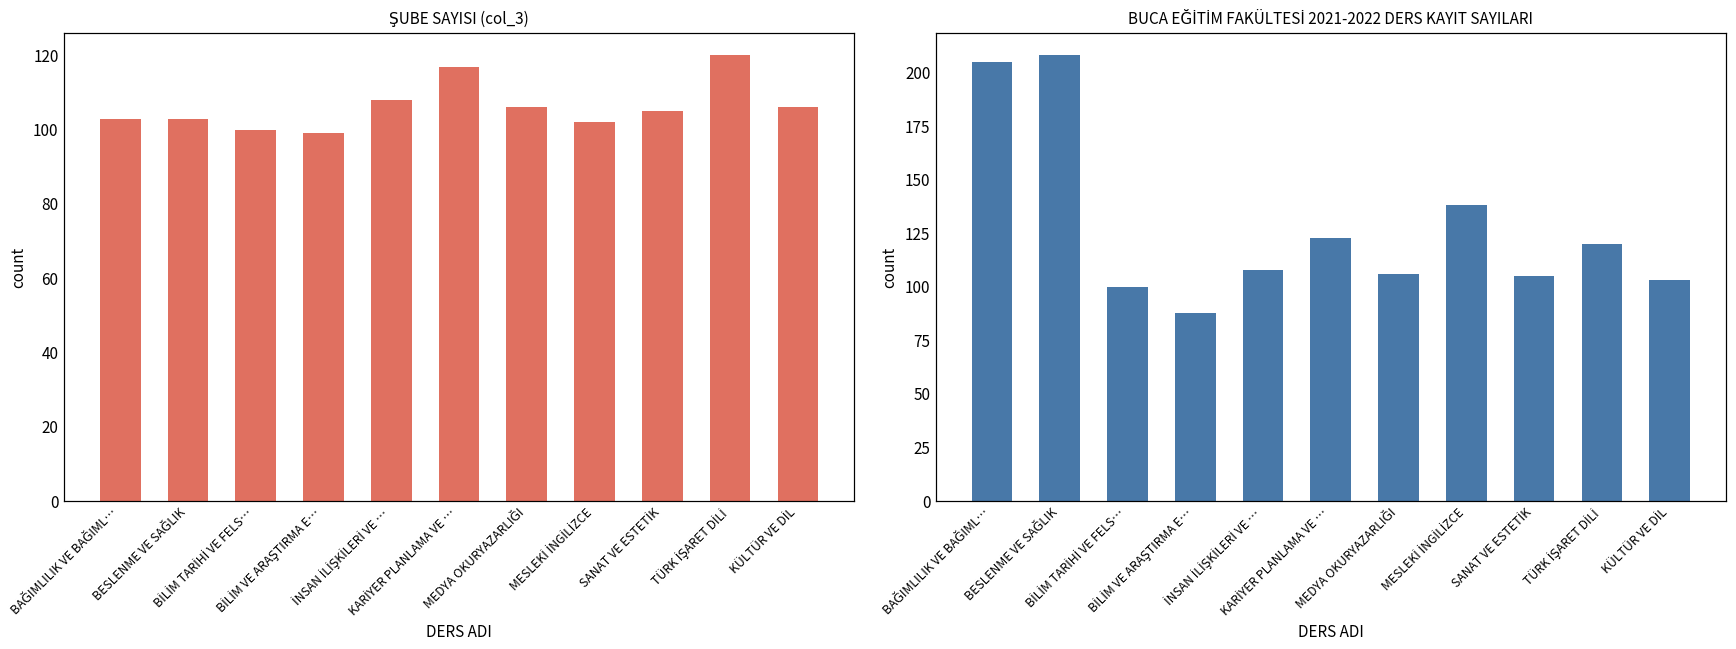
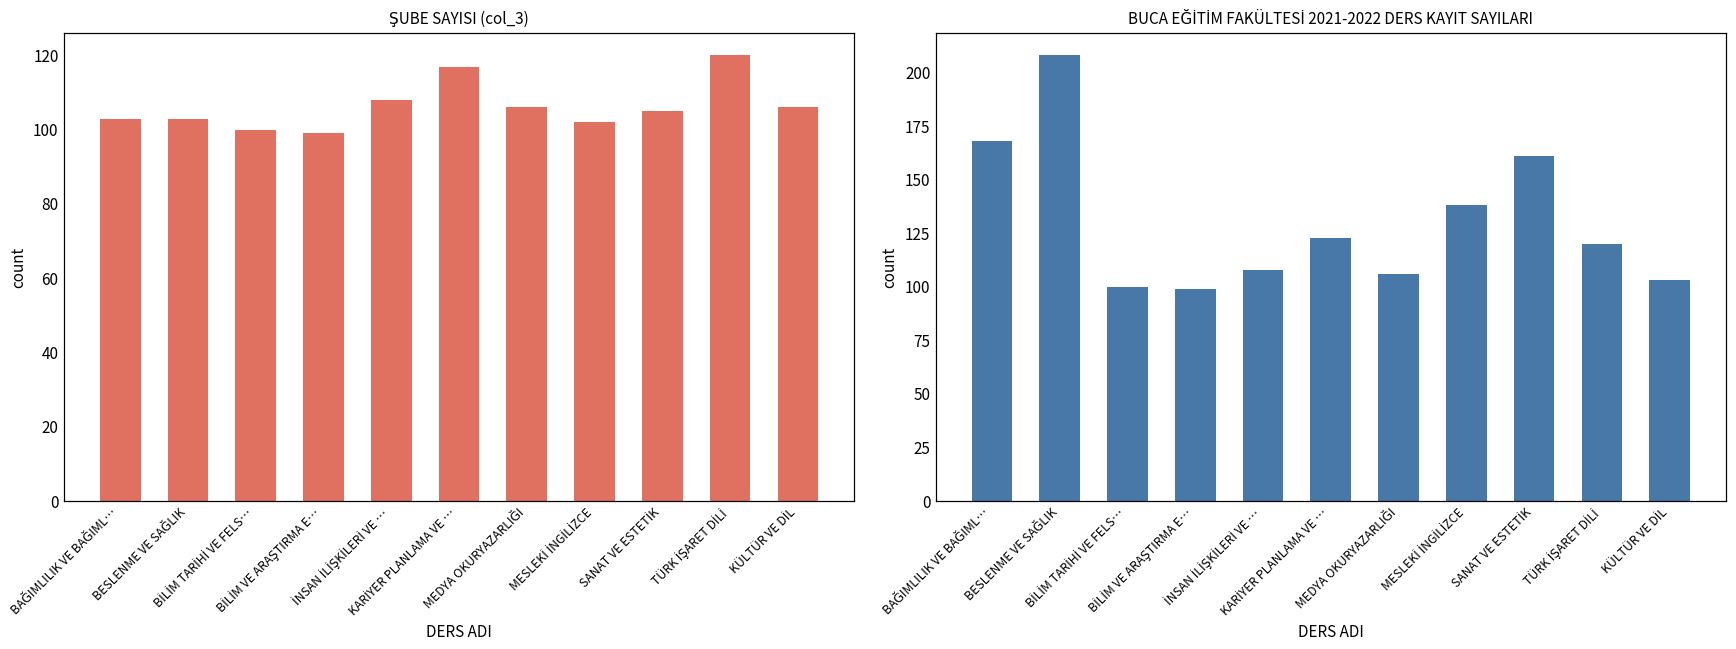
BUCA EĞİTİM FAKÜLTESİ 2021-2022 DERS KAYIT SAYILARI, BAĞIMLILIK VE BAĞIML…: 205 -> 168
BUCA EĞİTİM FAKÜLTESİ 2021-2022 DERS KAYIT SAYILARI, BİLİM VE ARAŞTIRMA E…: 88 -> 99
BUCA EĞİTİM FAKÜLTESİ 2021-2022 DERS KAYIT SAYILARI, SANAT VE ESTETİK: 105 -> 161
